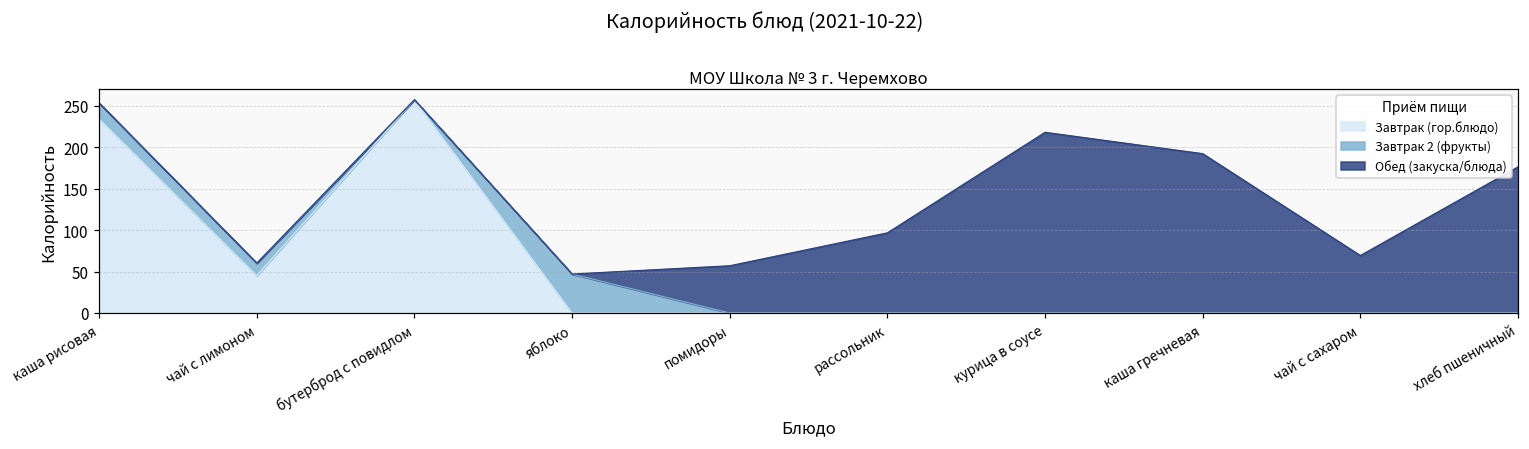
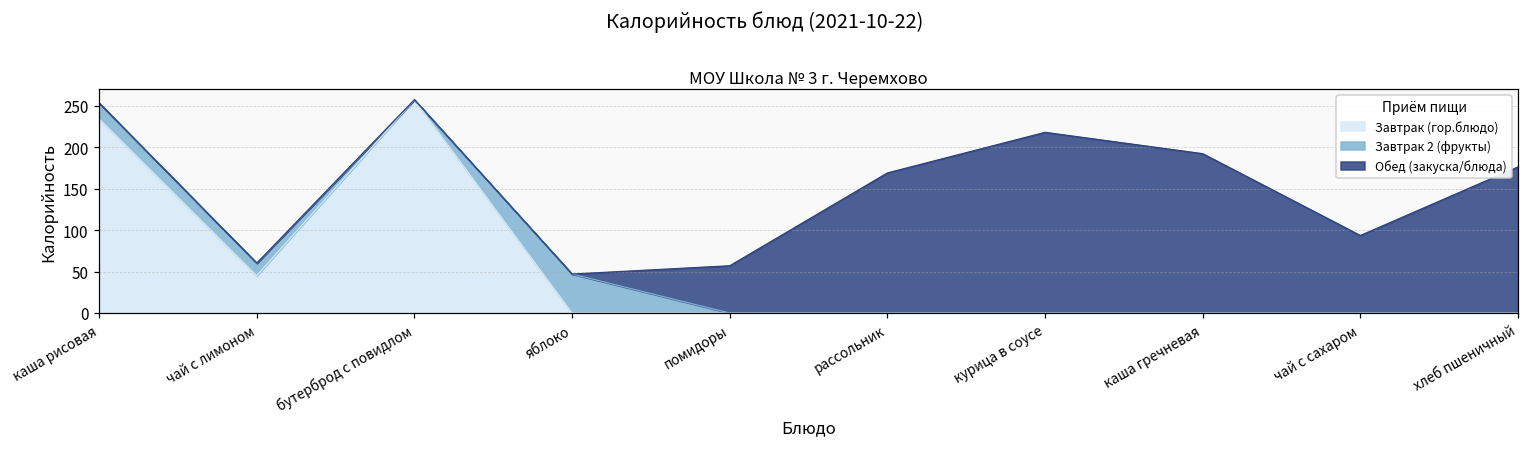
Обед (закуска/блюда), рассольник: 100 -> 170
Обед (закуска/блюда), чай с сахаром: 70 -> 90
